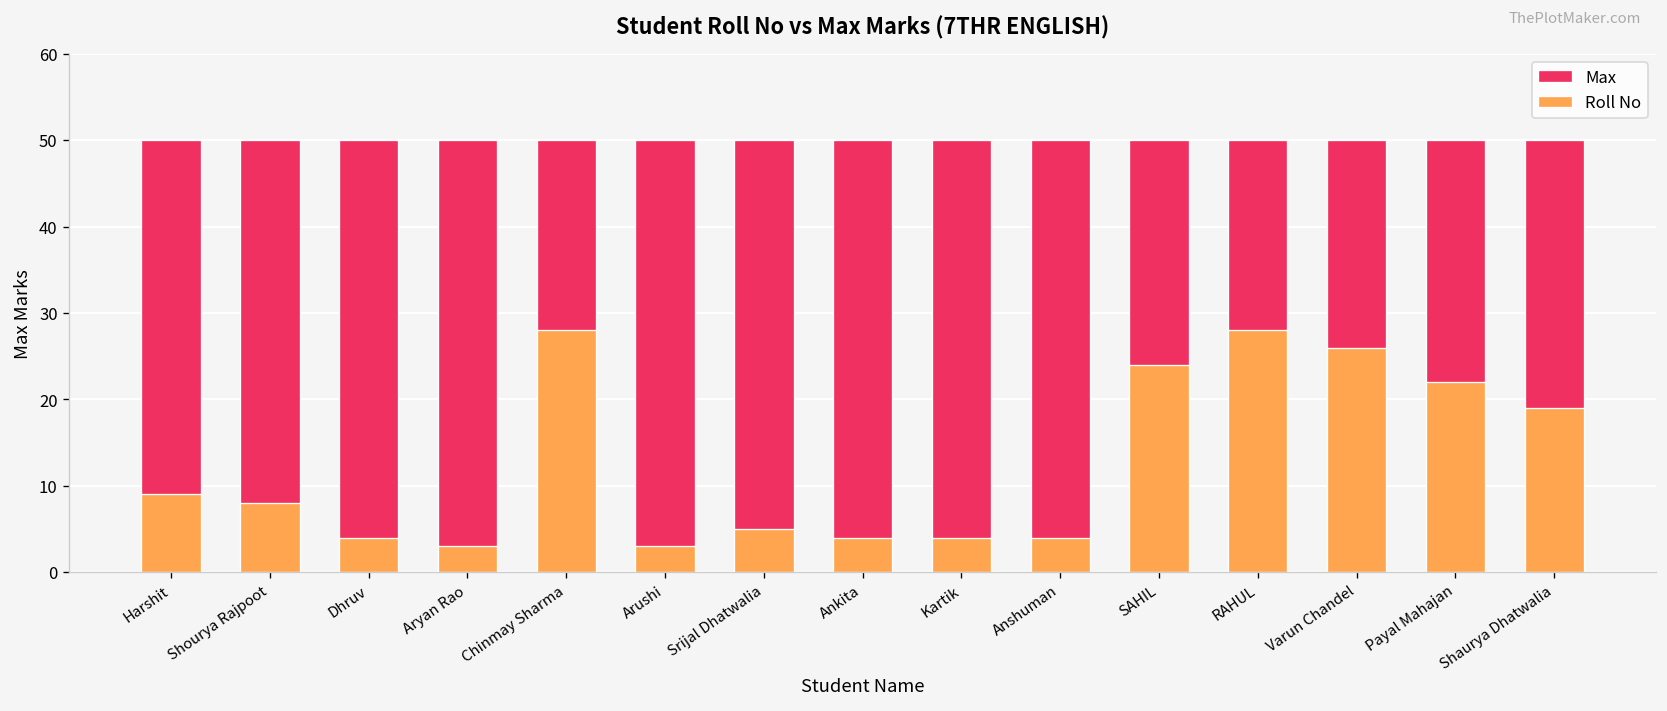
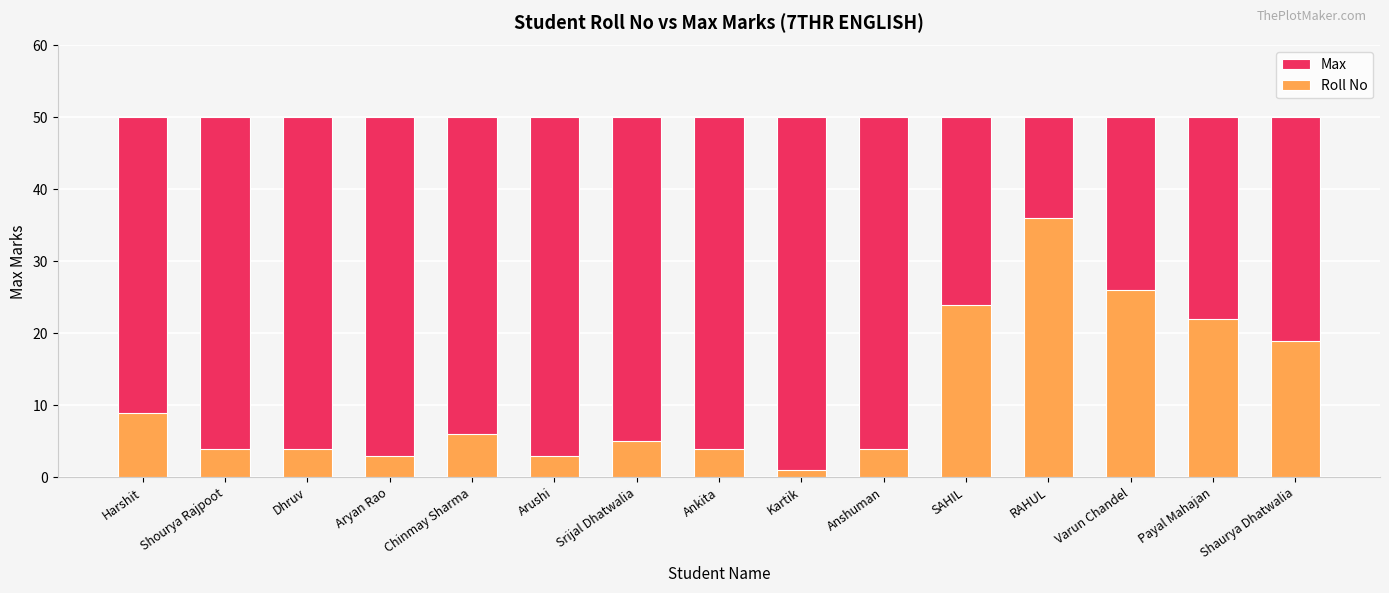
Roll No, Shourya Rajpoot: 8 -> 4
Roll No, Chinmay Sharma: 28 -> 6
Roll No, Kartik: 4 -> 1
Roll No, RAHUL: 28 -> 36
